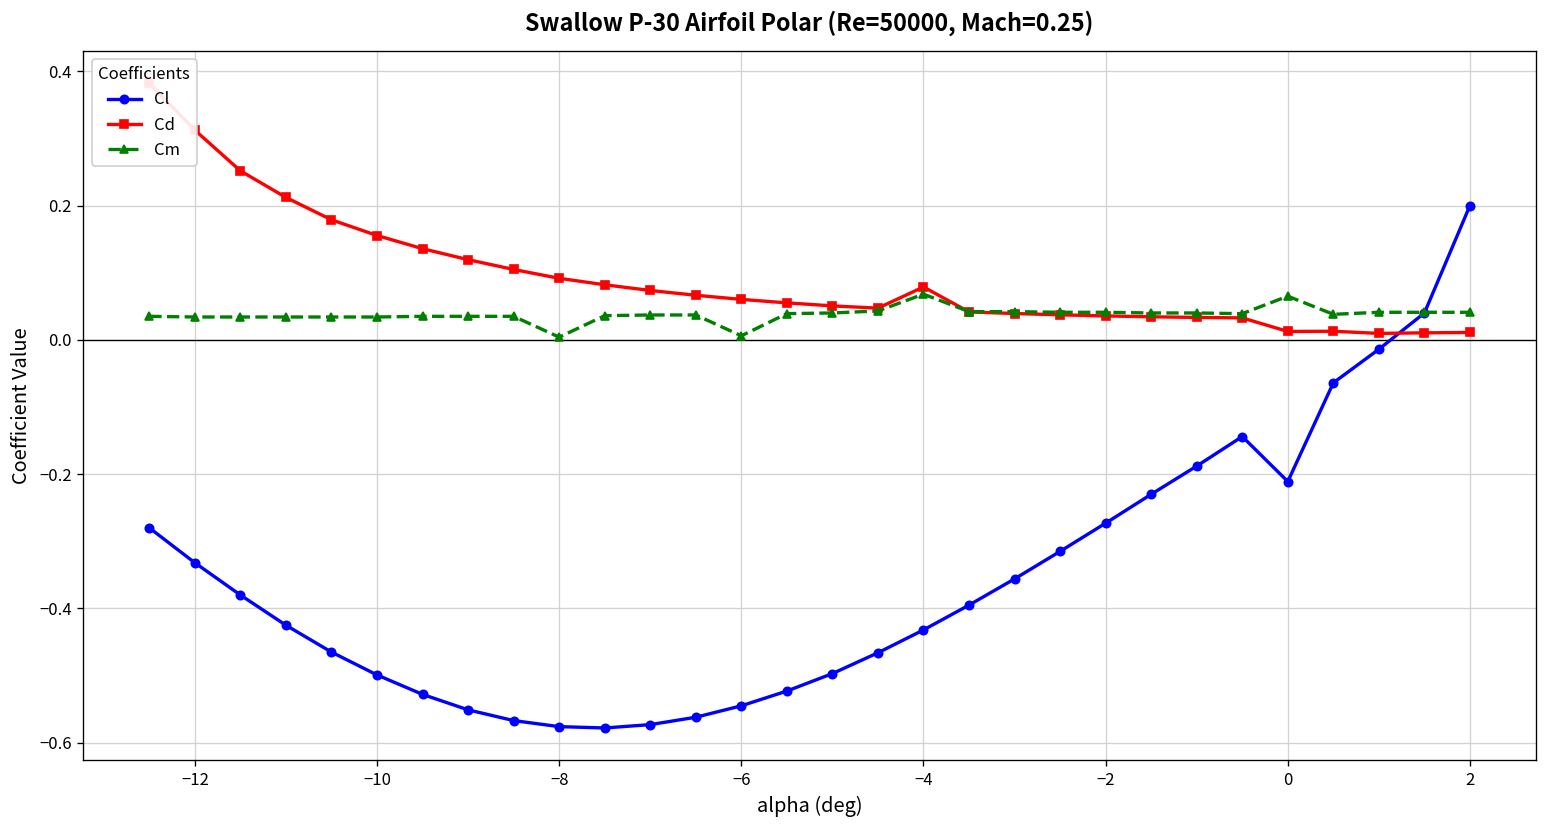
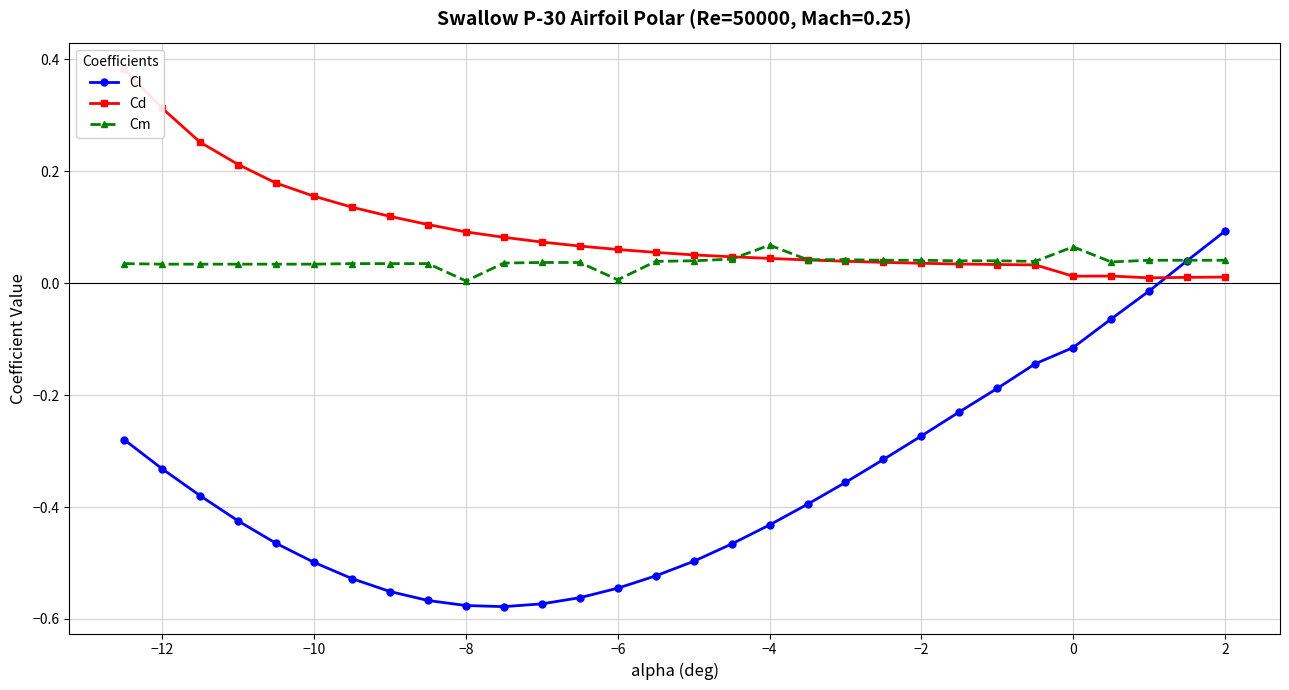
Cd, −4: 0.08 -> 0.04
Cl, 0: -0.21 -> -0.12
Cl, 2: 0.20 -> 0.09
